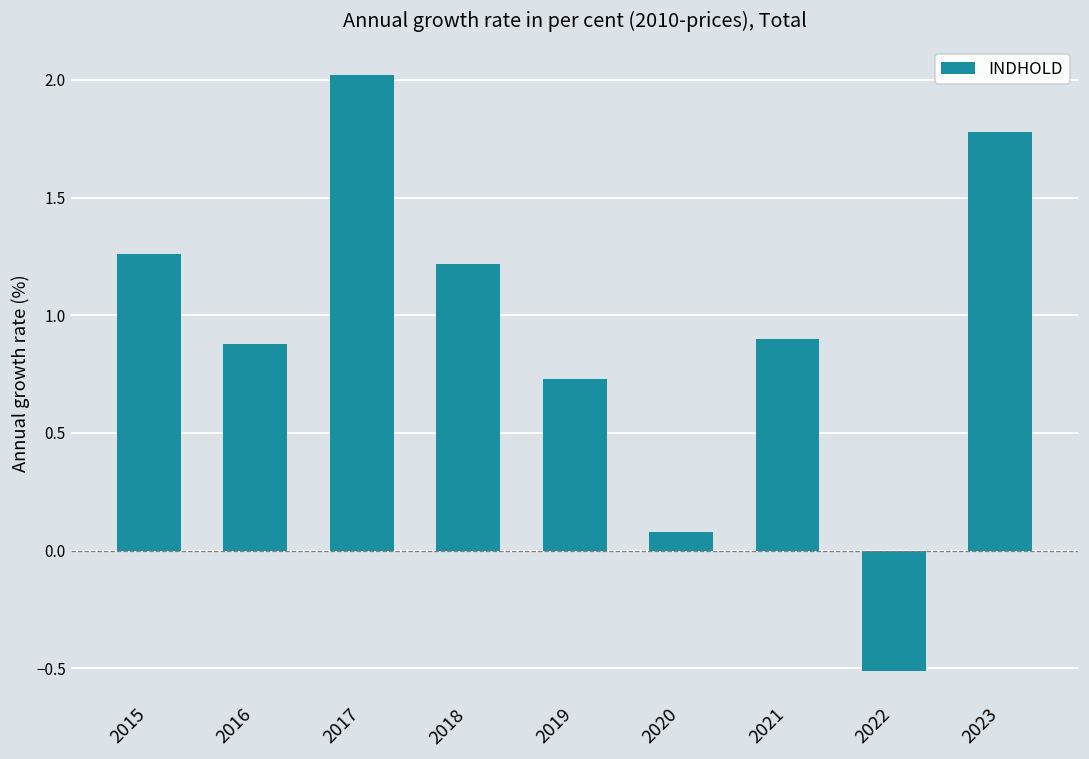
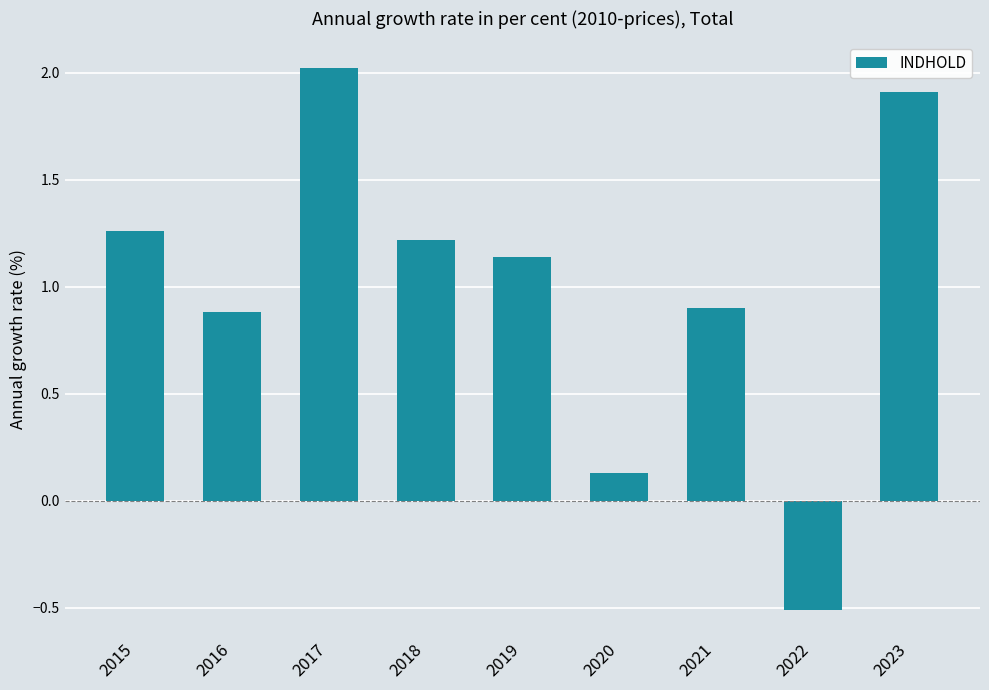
2019: 0.73 -> 1.14
2020: 0.08 -> 0.13
2023: 1.78 -> 1.91
